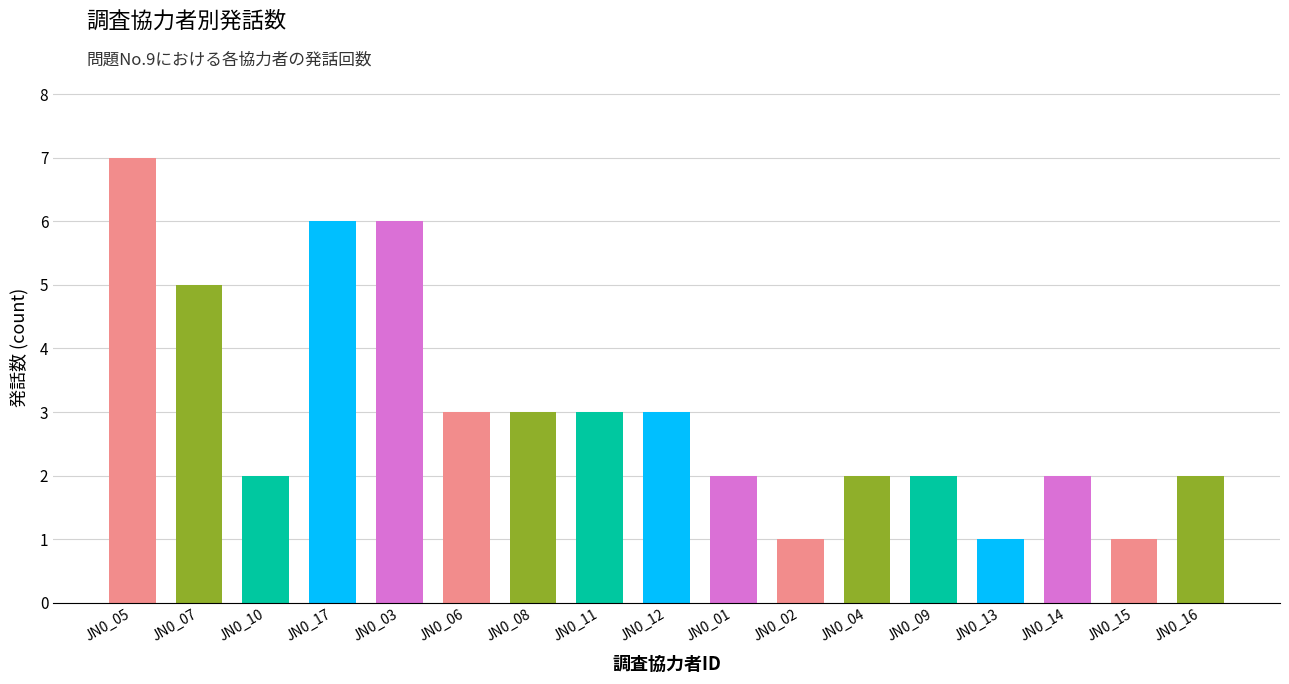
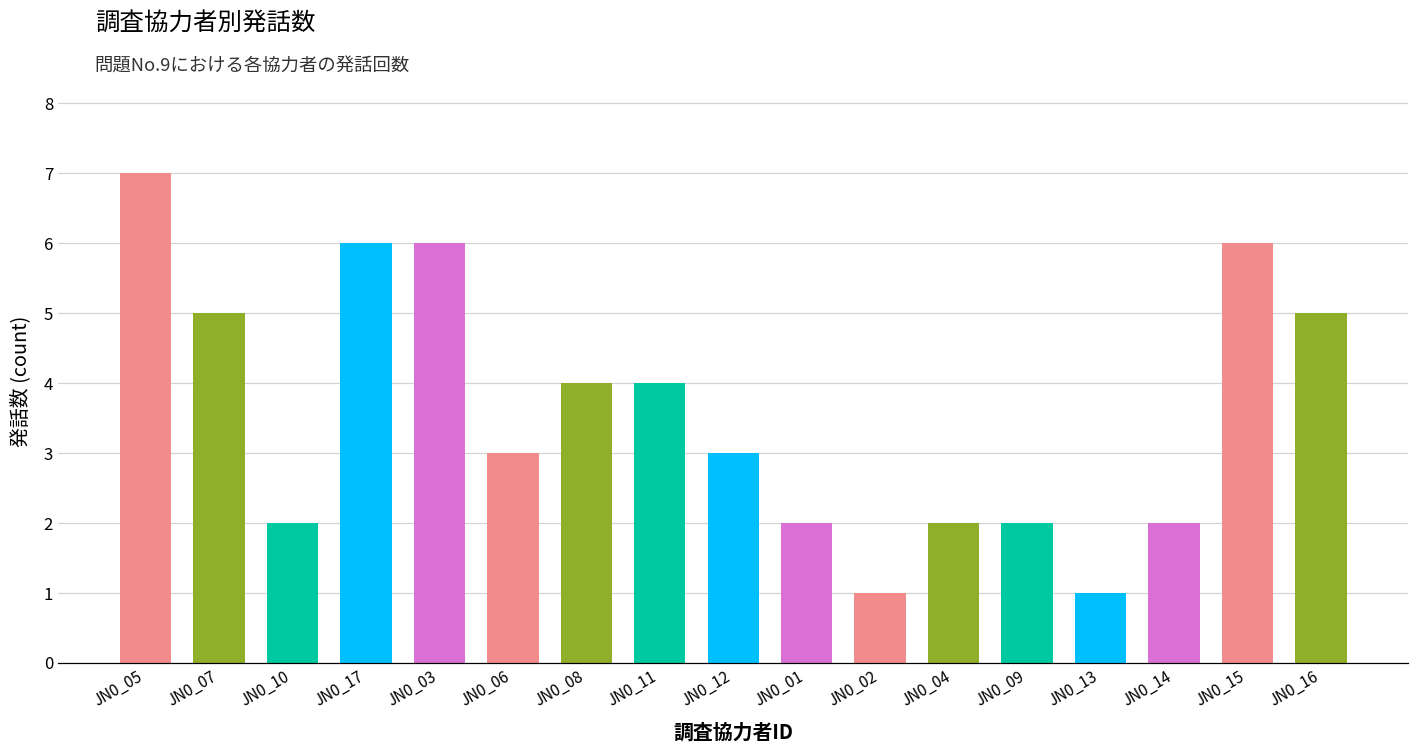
JN0_08: 3 -> 4
JN0_11: 3 -> 4
JN0_15: 1 -> 6
JN0_16: 2 -> 5
